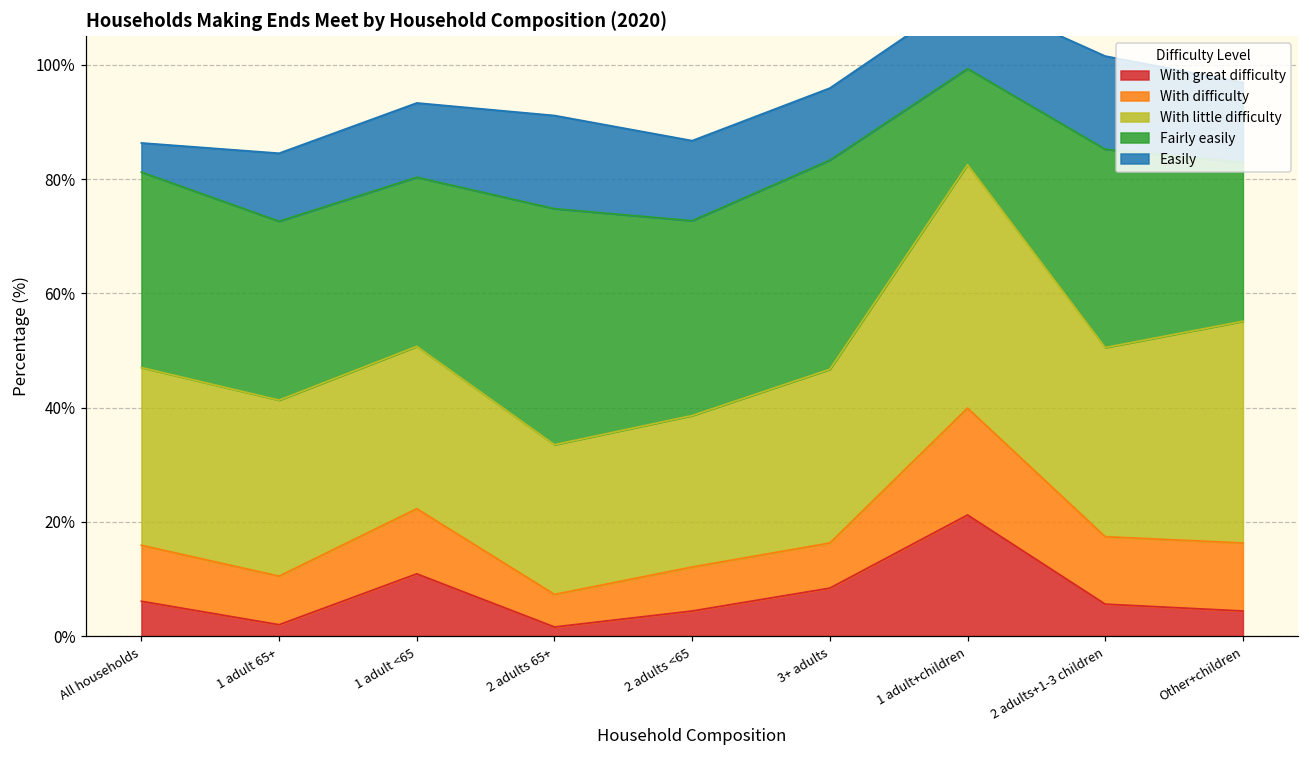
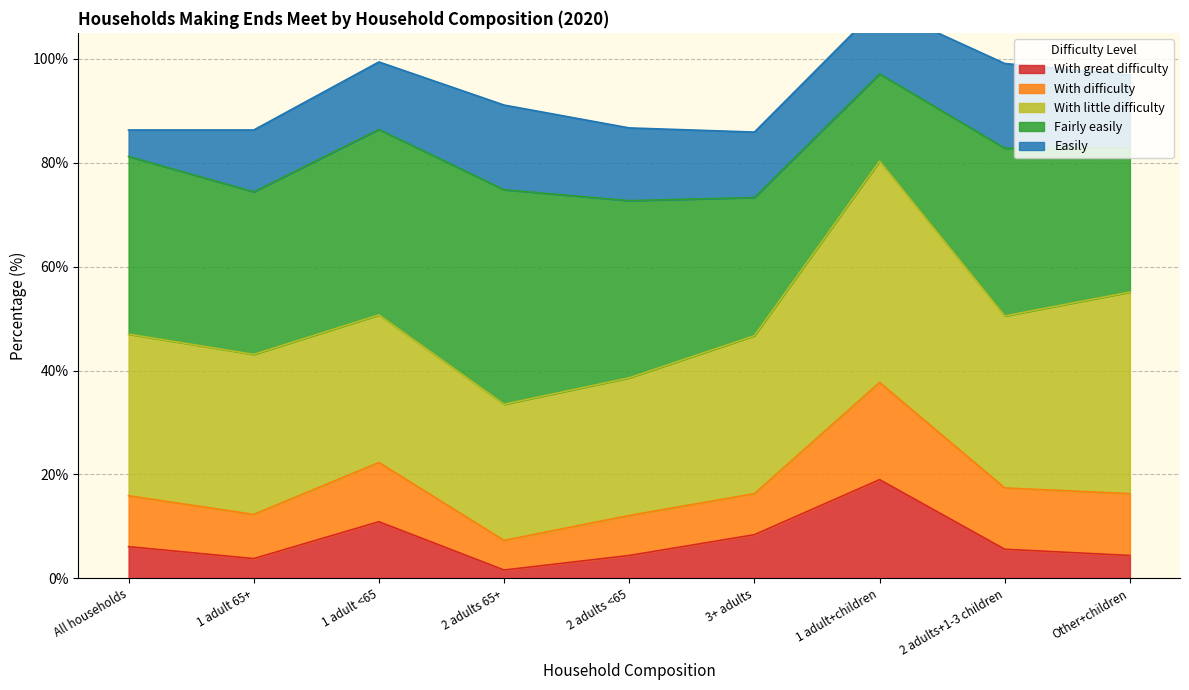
With great difficulty, 1 adult 65+: 2% -> 4%
Fairly easily, 1 adult <65: 30% -> 36%
Fairly easily, 3+ adults: 37% -> 27%
With great difficulty, 1 adult+children: 21% -> 19%
Fairly easily, 2 adults+1-3 children: 35% -> 32%
